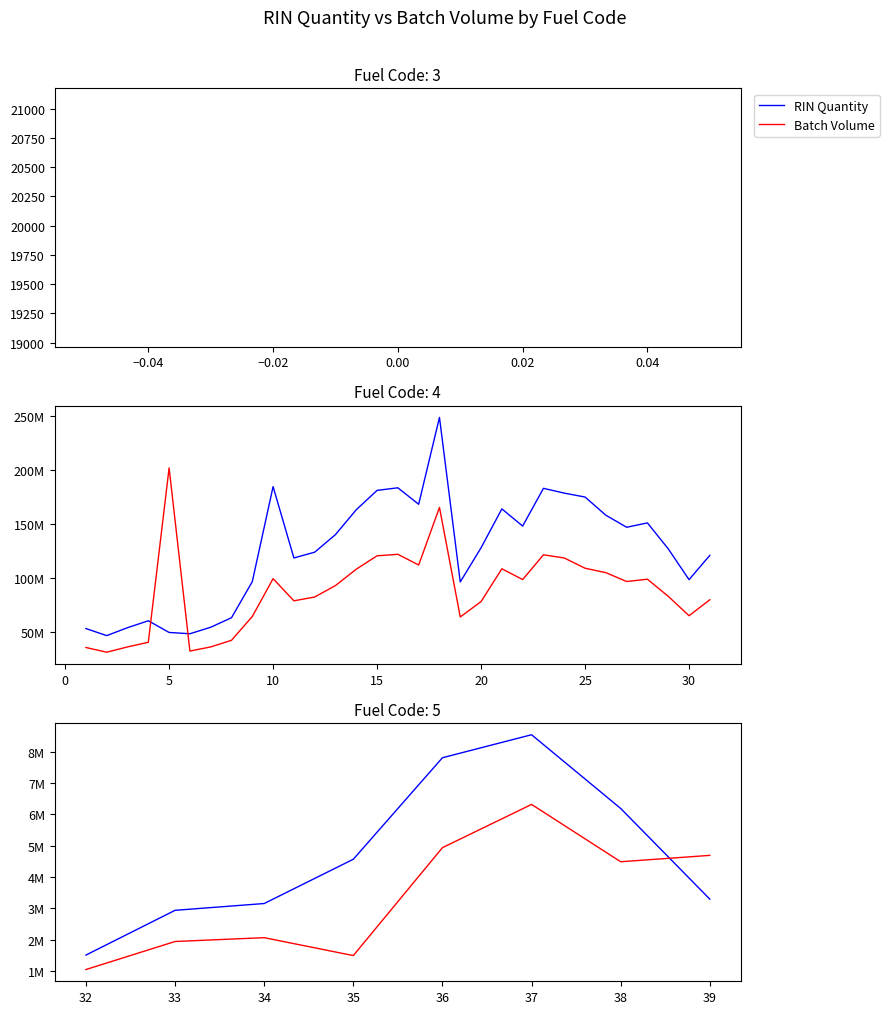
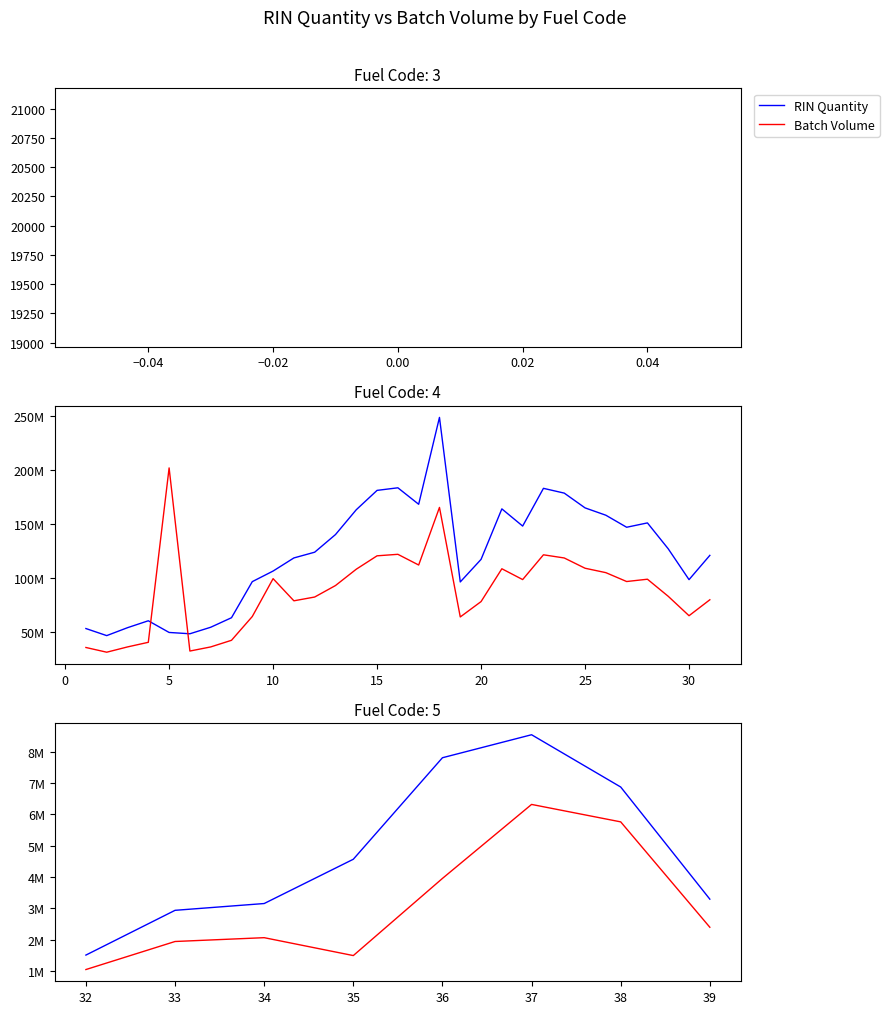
Fuel Code: 4, RIN Quantity, 10: 184000000 -> 106000000
Fuel Code: 4, RIN Quantity, 20: 128000000 -> 117000000
Fuel Code: 4, RIN Quantity, 25: 175000000 -> 165000000
Fuel Code: 5, Batch Volume, 36: 4900000 -> 4000000
Fuel Code: 5, RIN Quantity, 38: 6200000 -> 6900000
Fuel Code: 5, Batch Volume, 38: 4500000 -> 5800000
Fuel Code: 5, Batch Volume, 39: 4700000 -> 2400000
